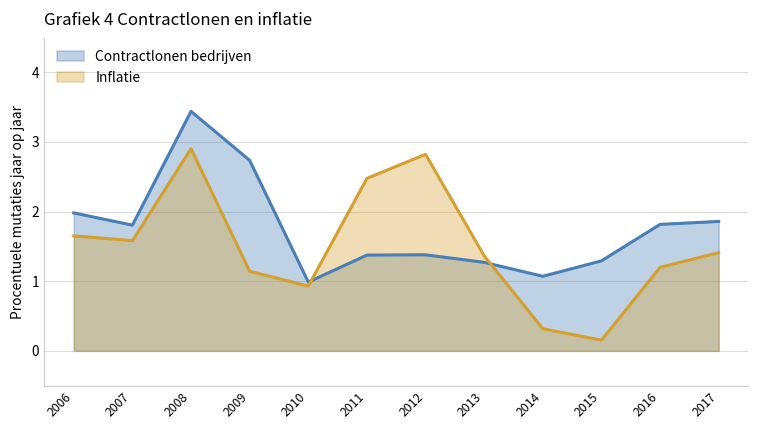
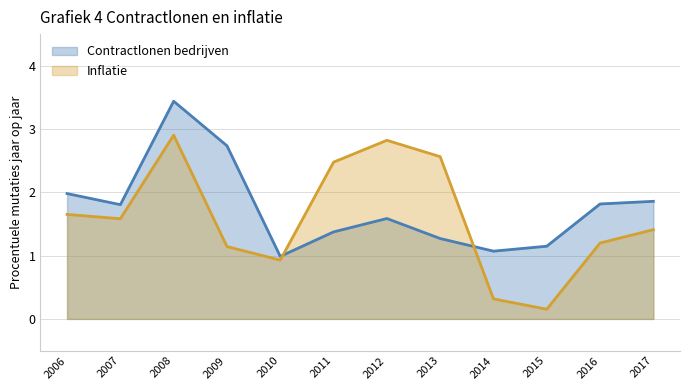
Contractlonen bedrijven, 2012: 1.4 -> 1.6
Inflatie, 2013: 1.4 -> 2.6
Contractlonen bedrijven, 2015: 1.3 -> 1.1
